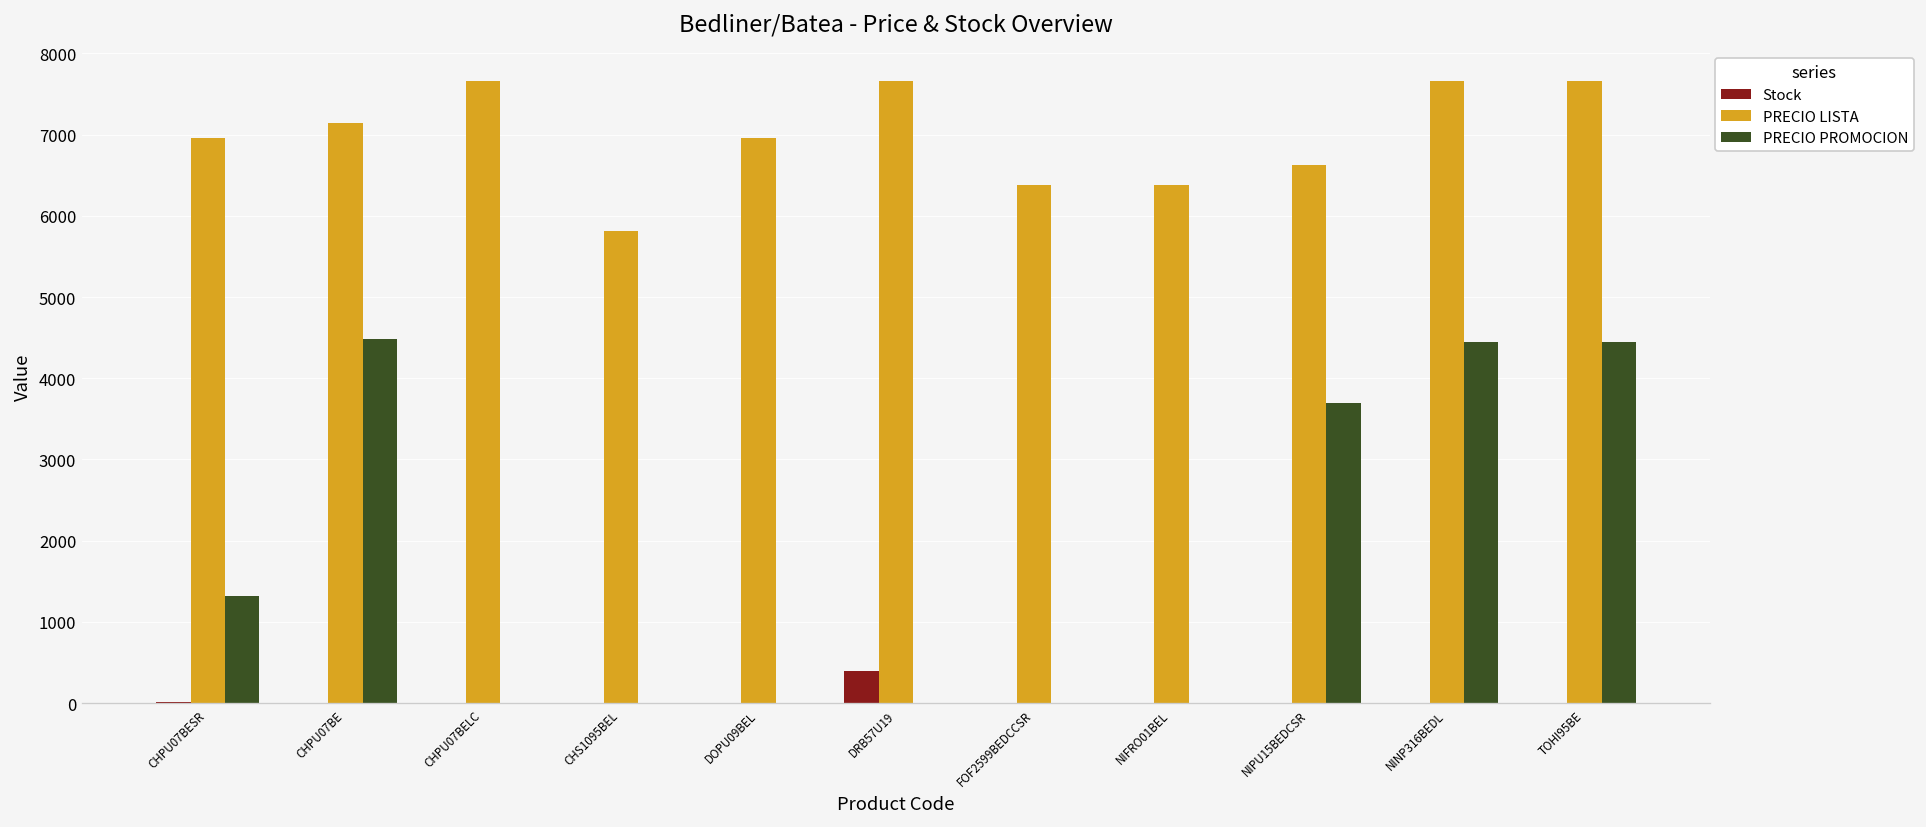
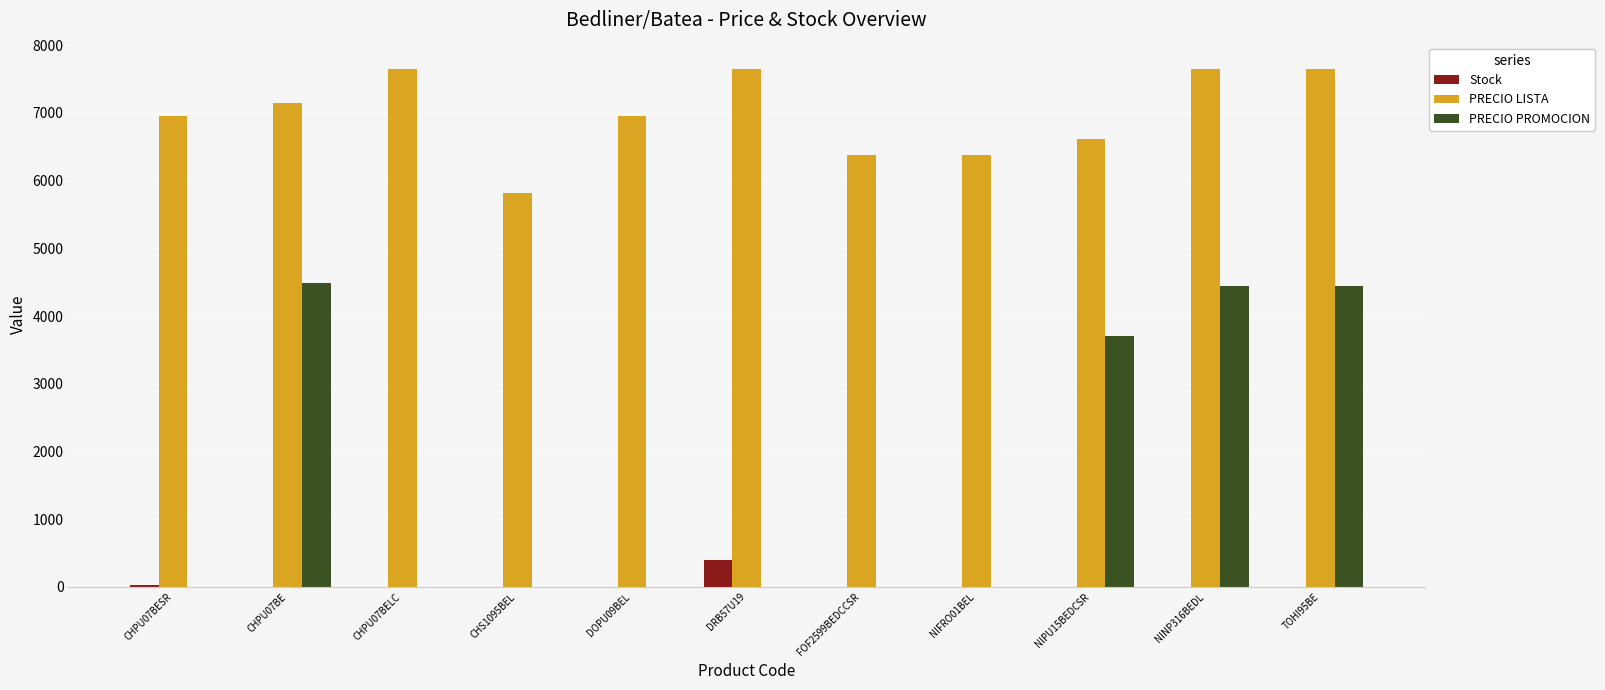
PRECIO PROMOCION, CHPU07BESR: 1300 -> 0
